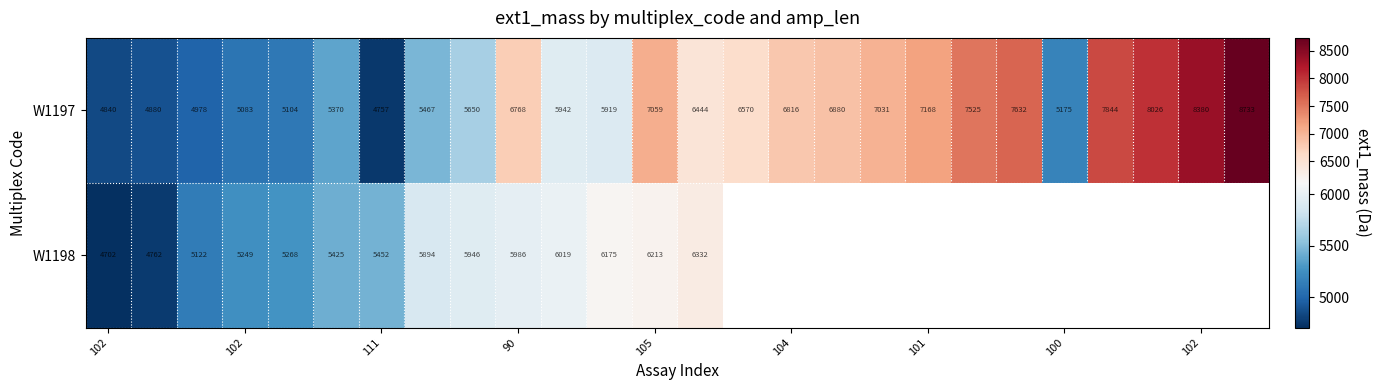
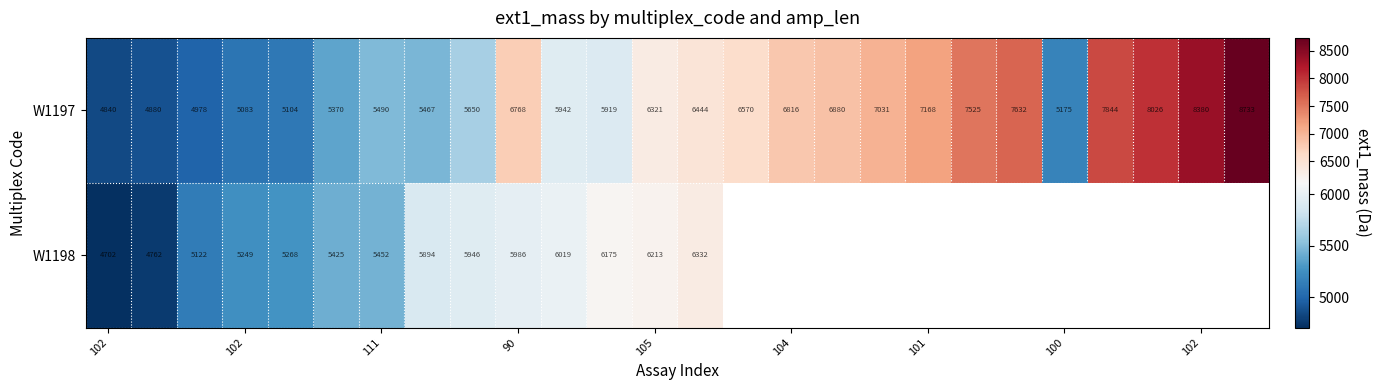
W1197, 111: 4757 -> 5490
W1197, 105: 7059 -> 6321
